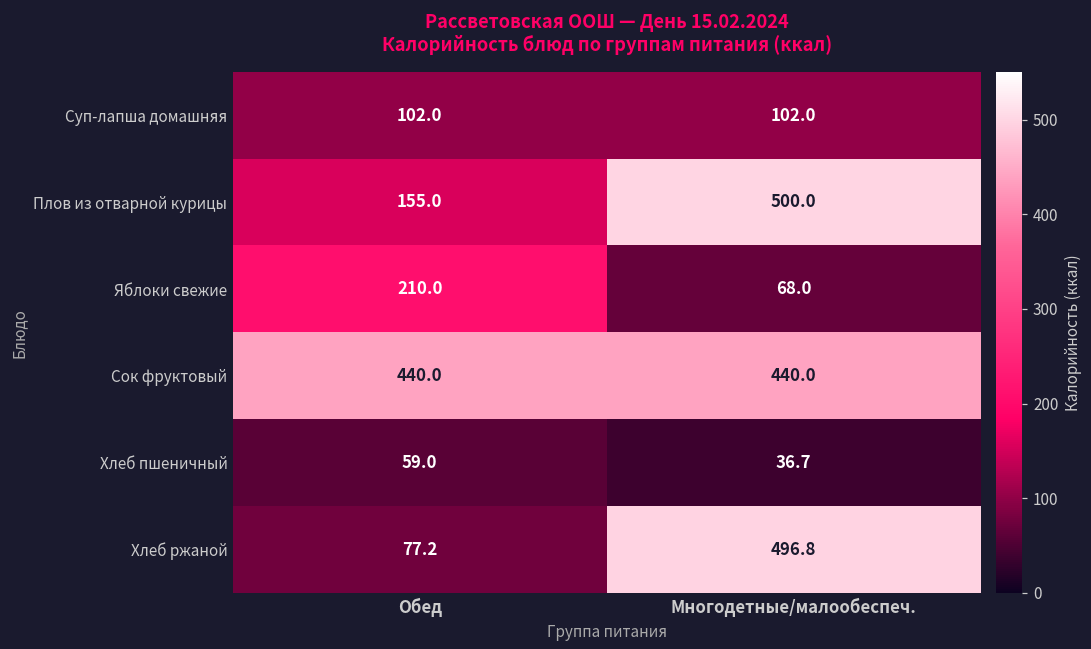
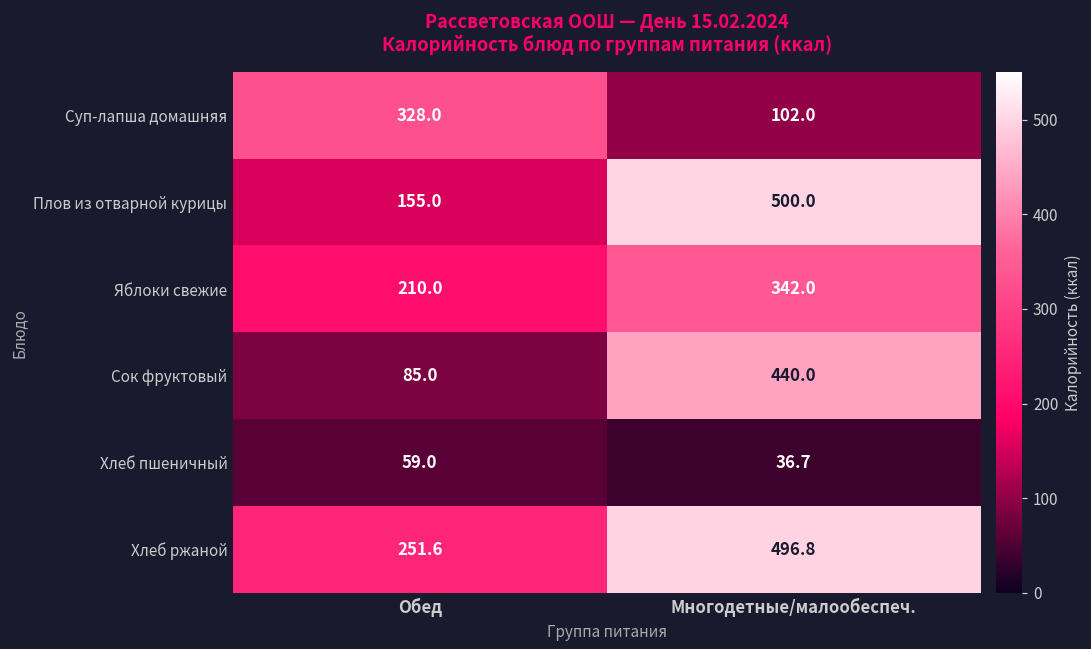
Суп-лапша домашняя, Обед: 102.0 -> 328.0
Яблоки свежие, Многодетные/малообеспеч.: 68.0 -> 342.0
Сок фруктовый, Обед: 440.0 -> 85.0
Хлеб ржаной, Обед: 77.2 -> 251.6
